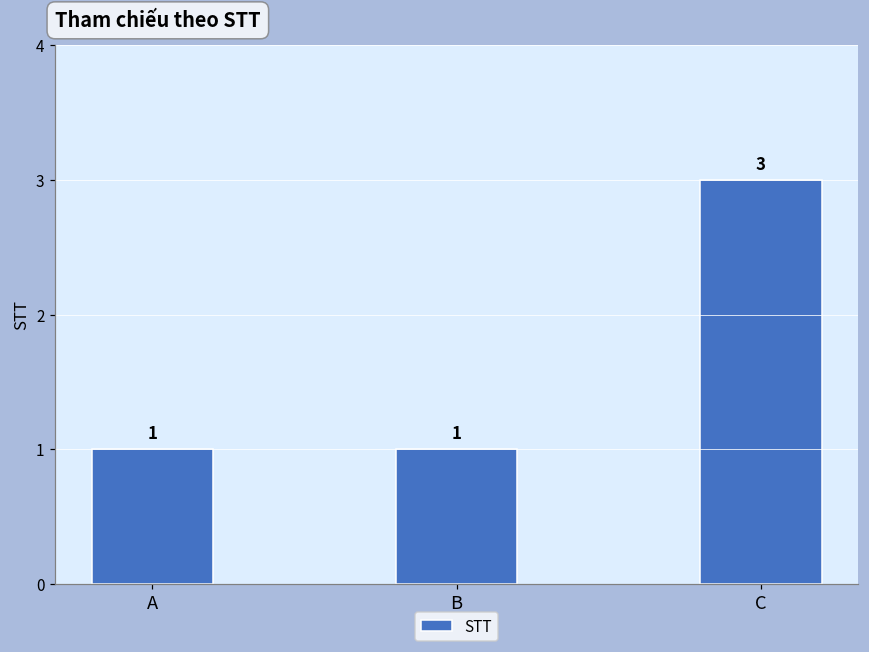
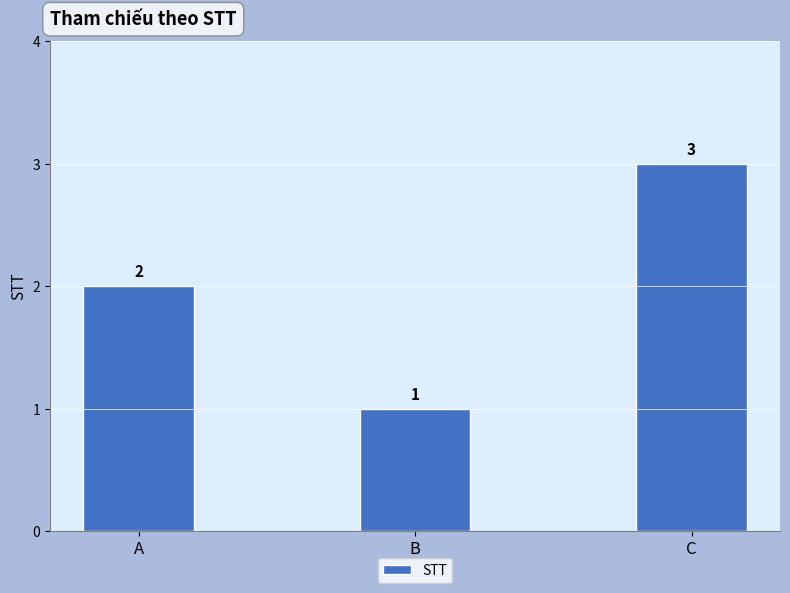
A: 1 -> 2
